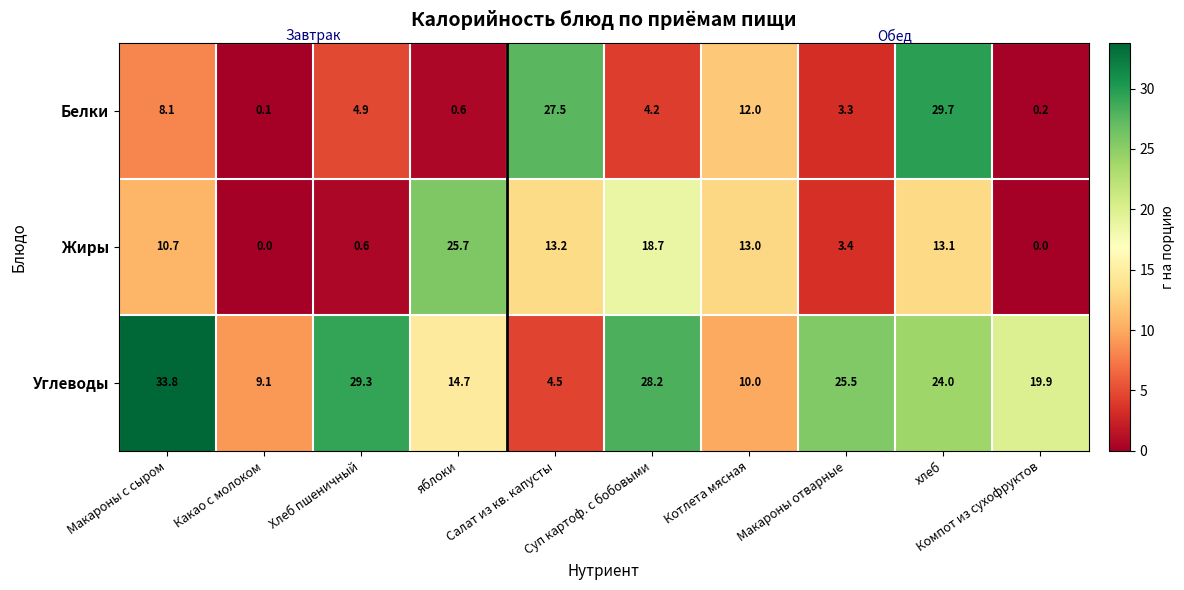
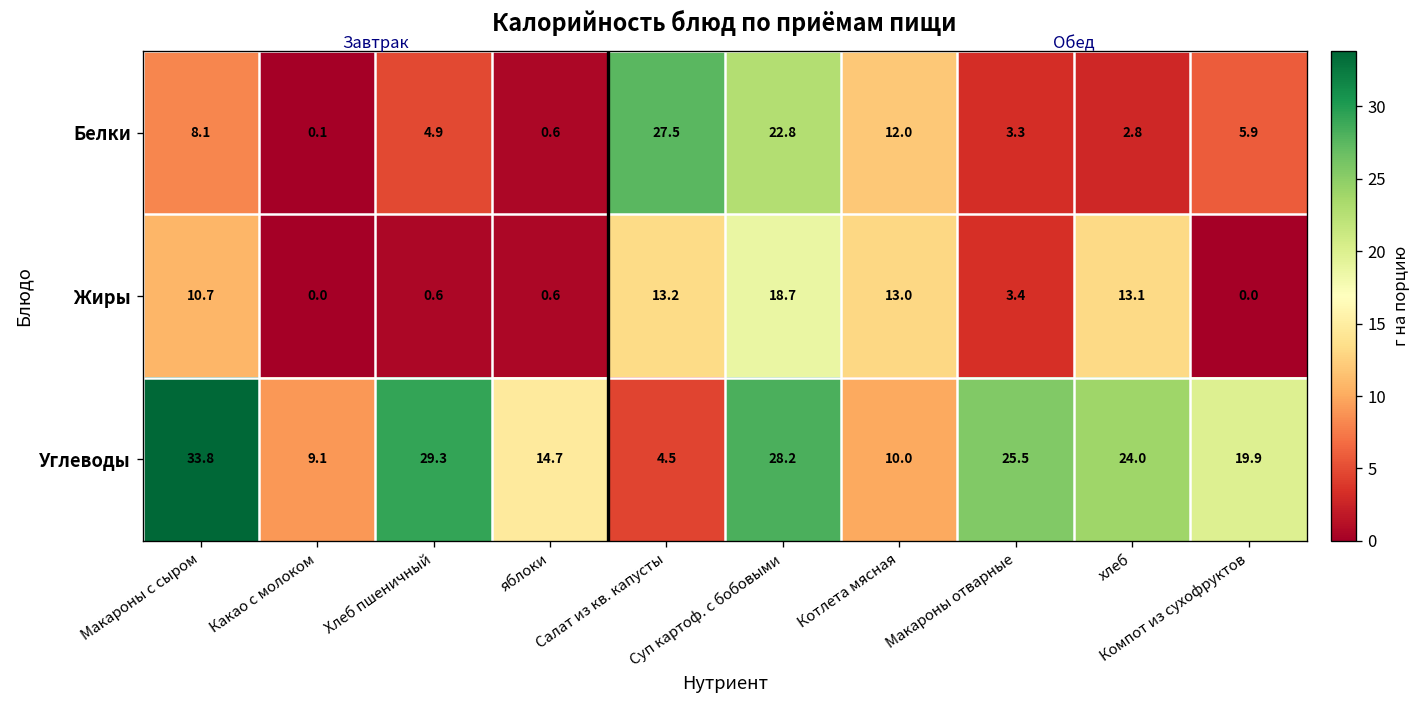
Белки, Суп картоф. с бобовыми: 4.2 -> 22.8
Белки, хлеб: 29.7 -> 2.8
Белки, Компот из сухофруктов: 0.2 -> 5.9
Жиры, яблоки: 25.7 -> 0.6
